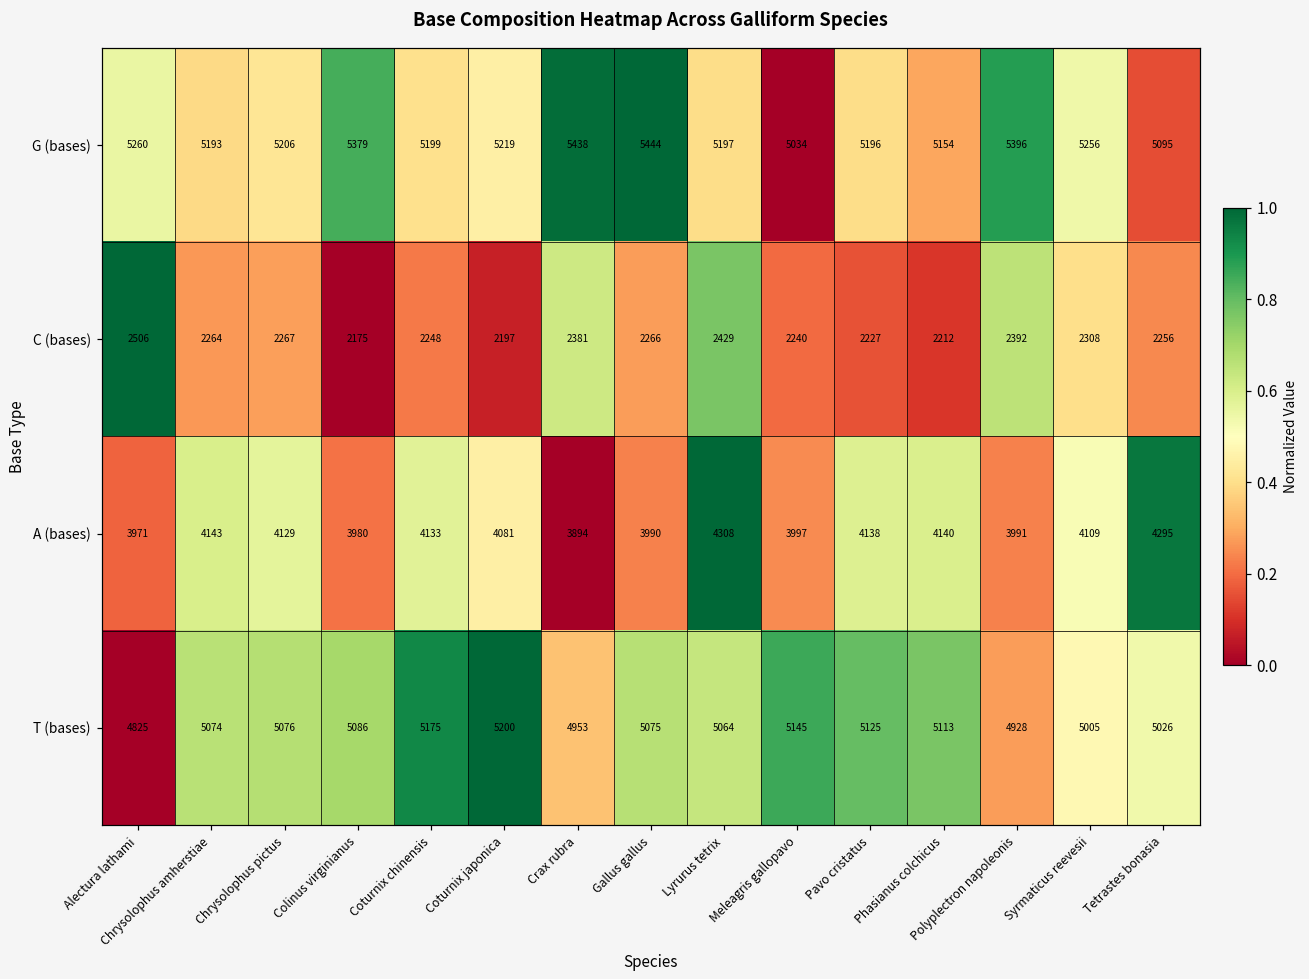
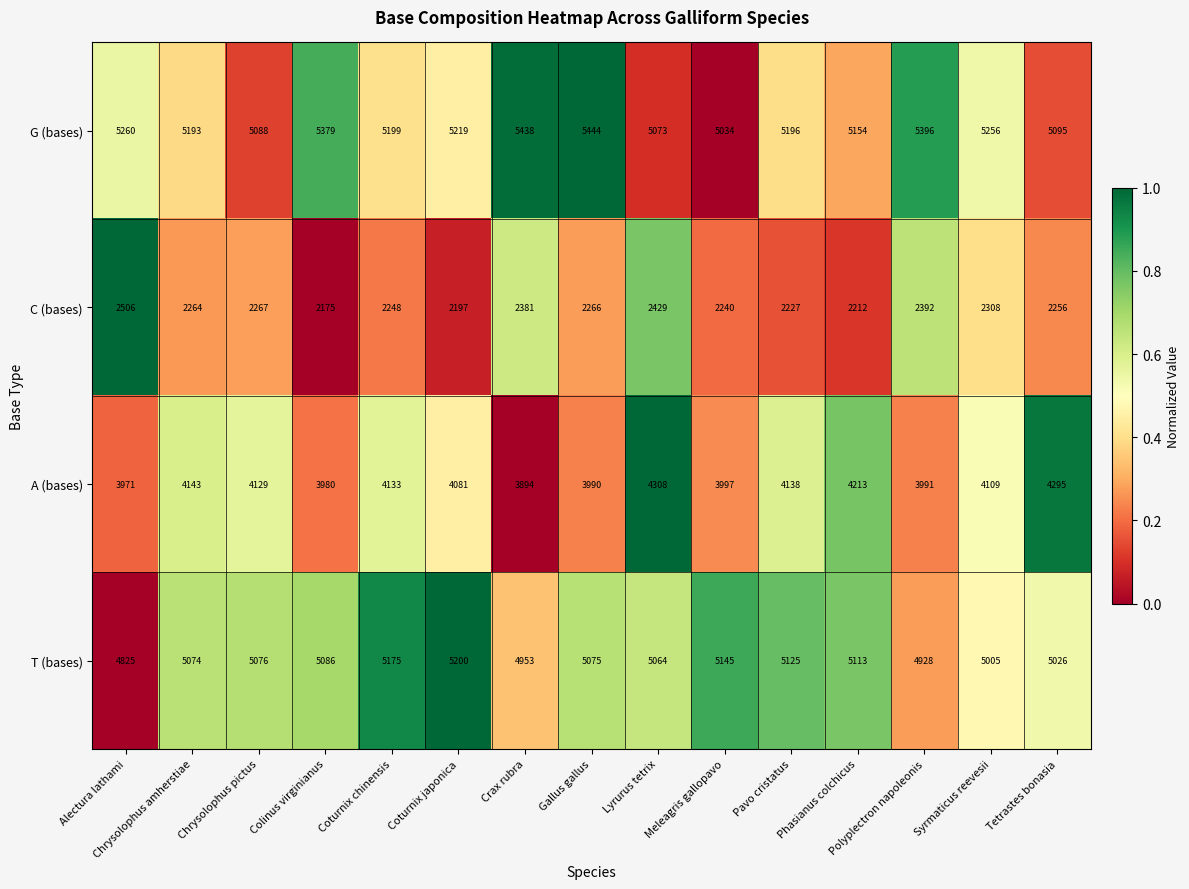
G (bases), Chrysolophus pictus: 5206 -> 5088
G (bases), Lyrurus tetrix: 5197 -> 5073
A (bases), Phasianus colchicus: 4140 -> 4213
